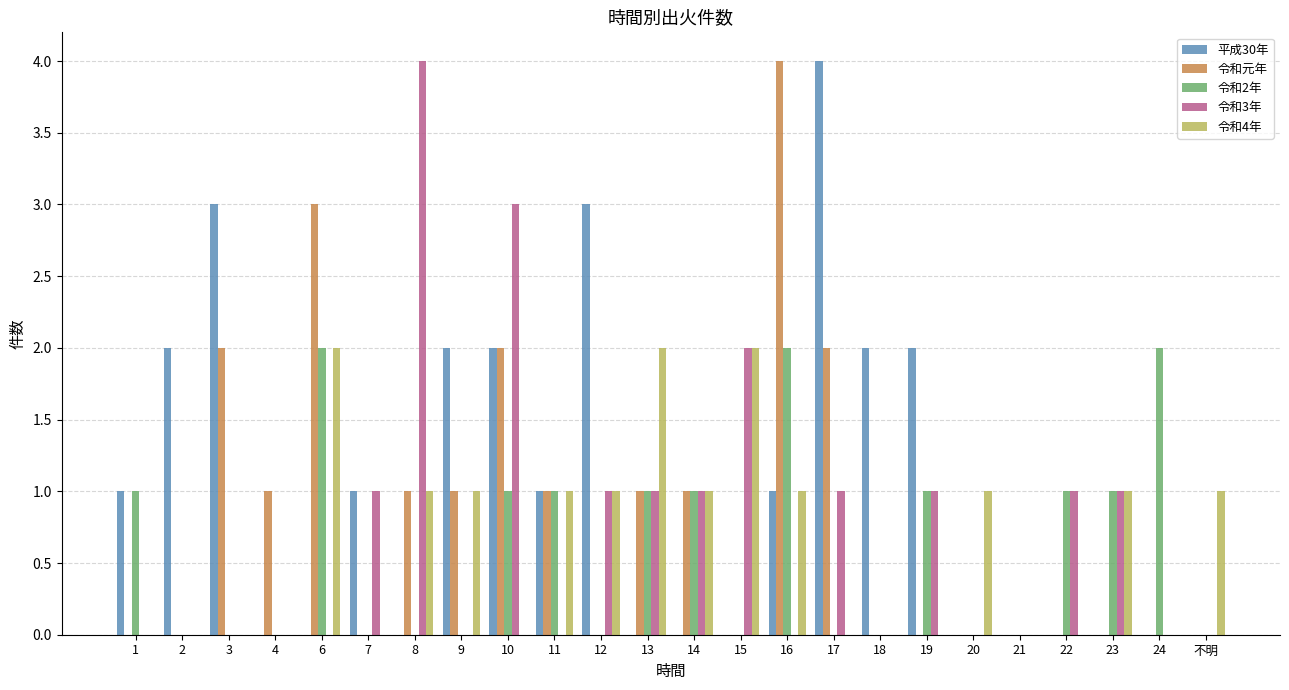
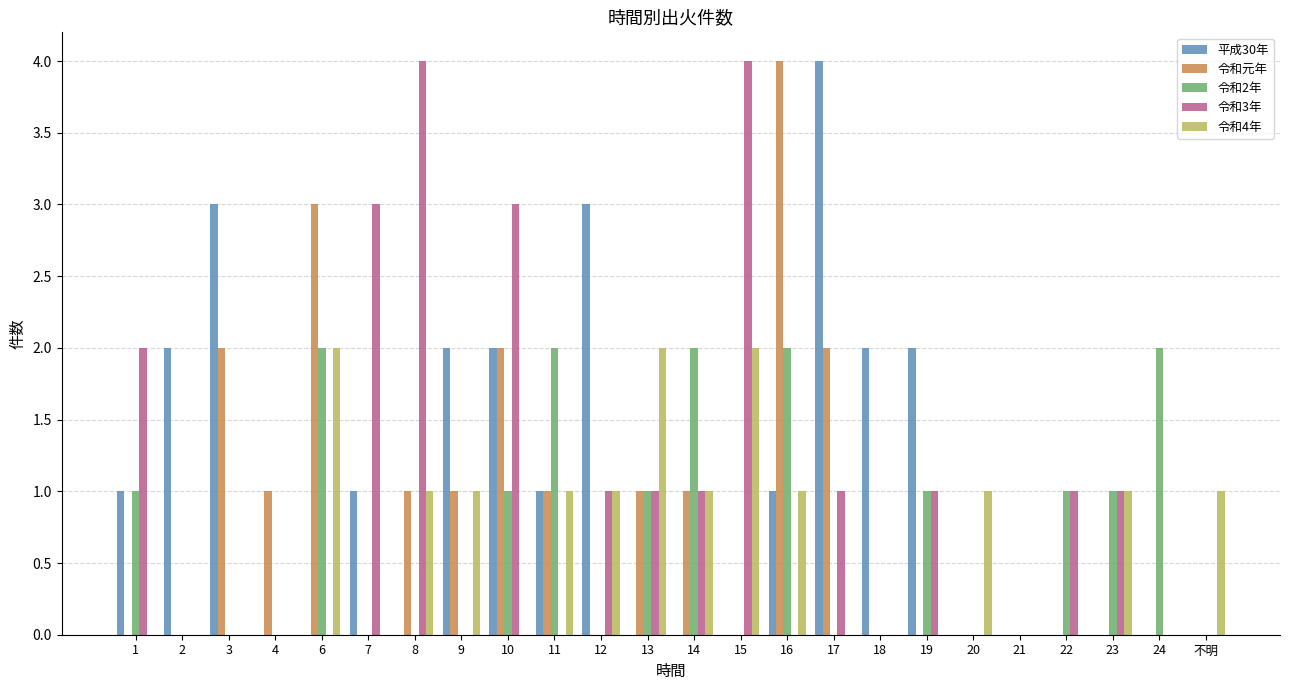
令和3年, 1: 0 -> 2
令和3年, 7: 1 -> 3
令和2年, 11: 1 -> 2
令和2年, 14: 1 -> 2
令和3年, 15: 2 -> 4
